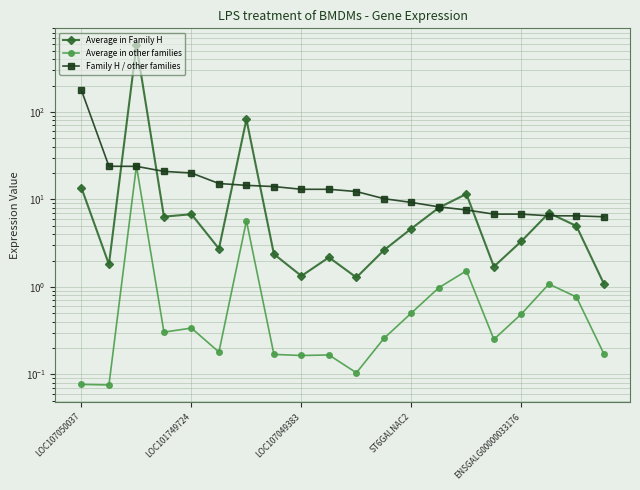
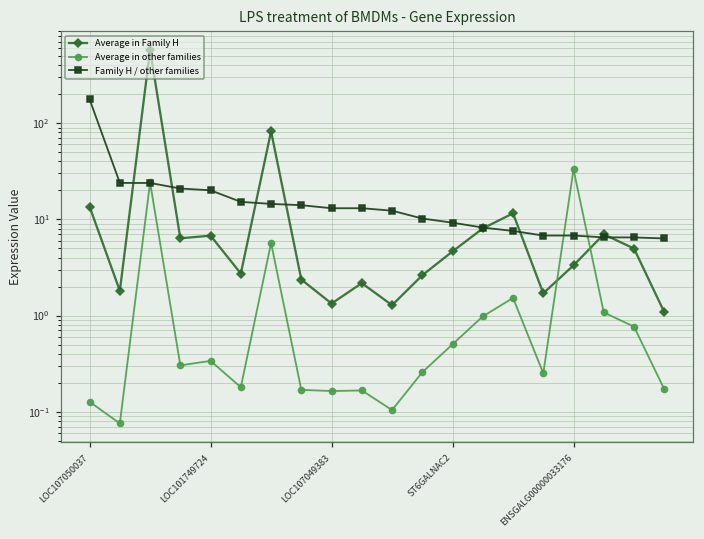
Average in other families, LOC107050037: 0.08 -> 0.13
Average in other families, ENSGALG00000033176: 0.5 -> 33
